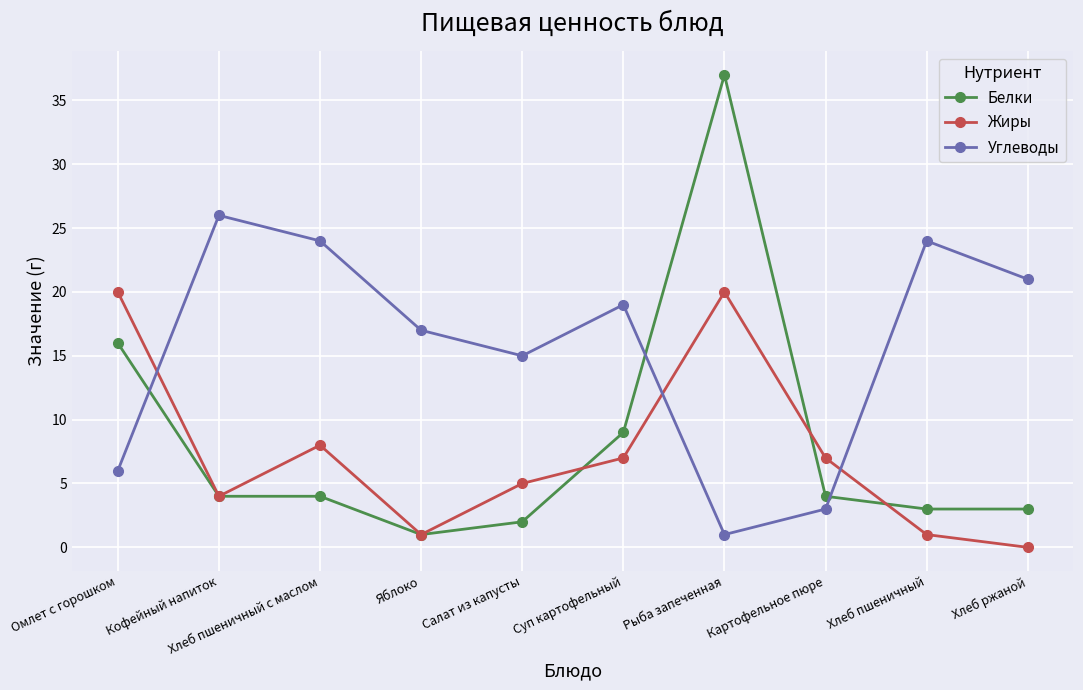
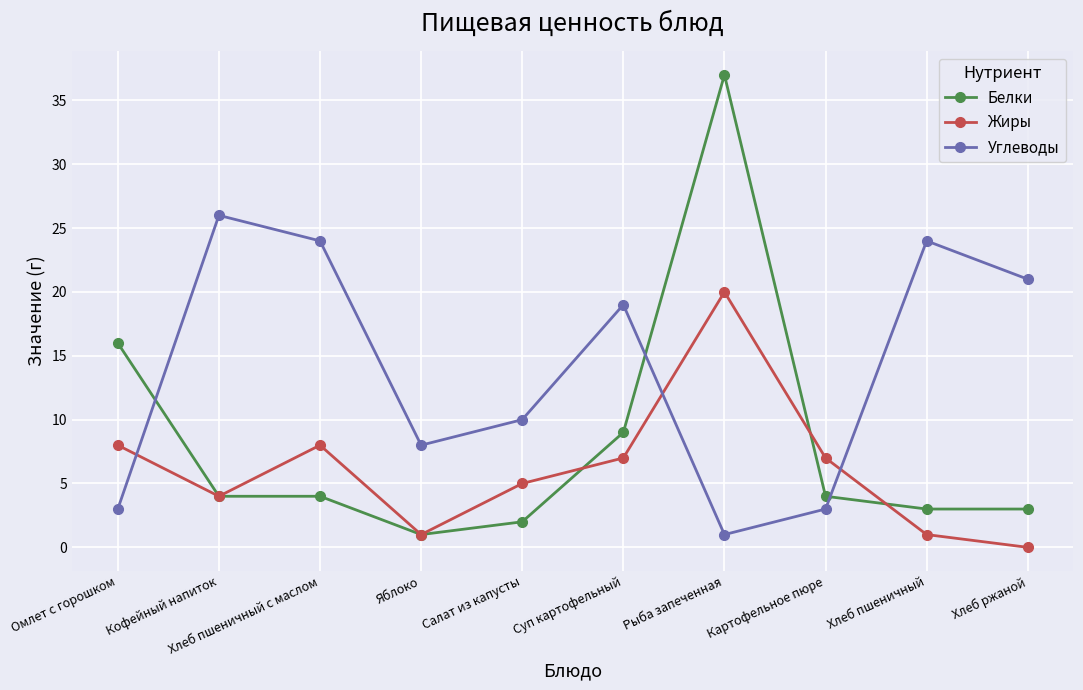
Жиры, Омлет с горошком: 20 -> 8
Углеводы, Омлет с горошком: 6 -> 3
Углеводы, Яблоко: 17 -> 8
Углеводы, Салат из капусты: 15 -> 10
